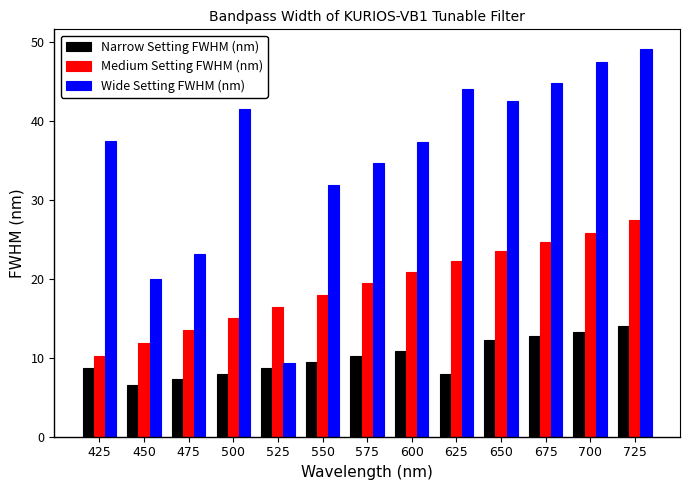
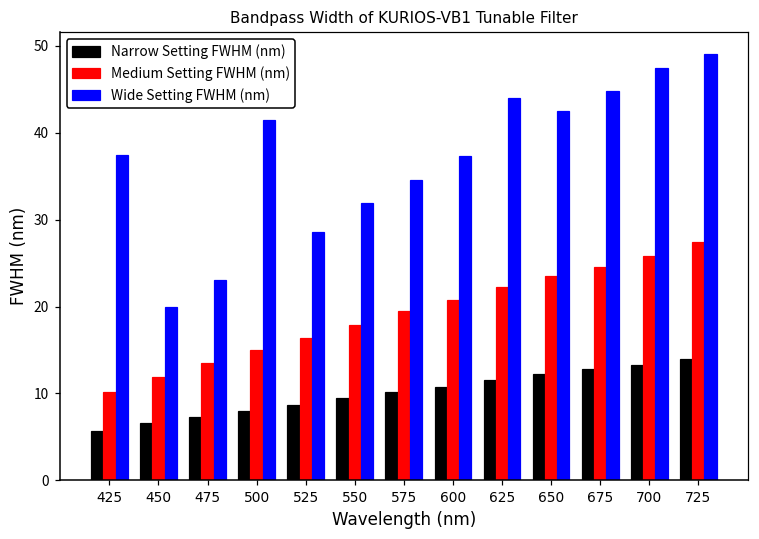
Narrow Setting FWHM (nm), 425: 9 -> 6
Wide Setting FWHM (nm), 525: 9 -> 29
Narrow Setting FWHM (nm), 625: 8 -> 12
